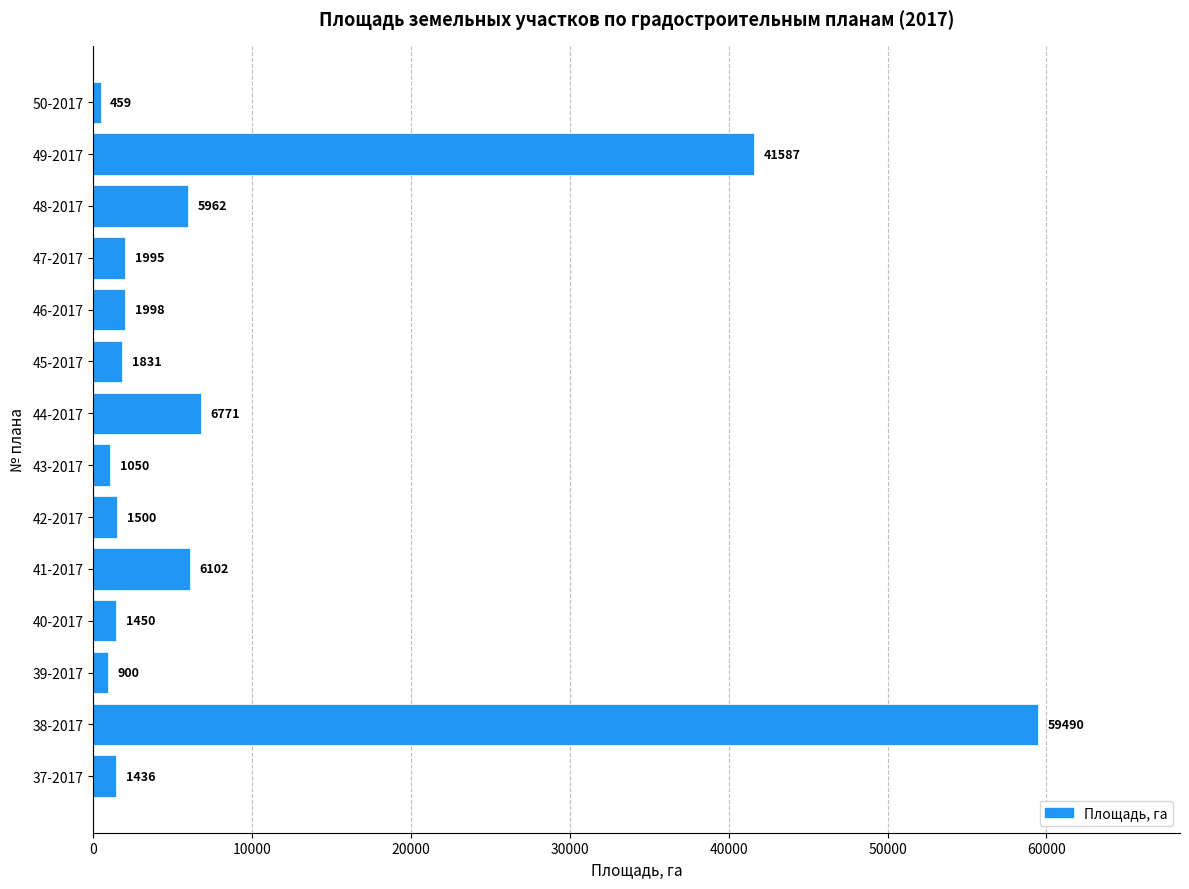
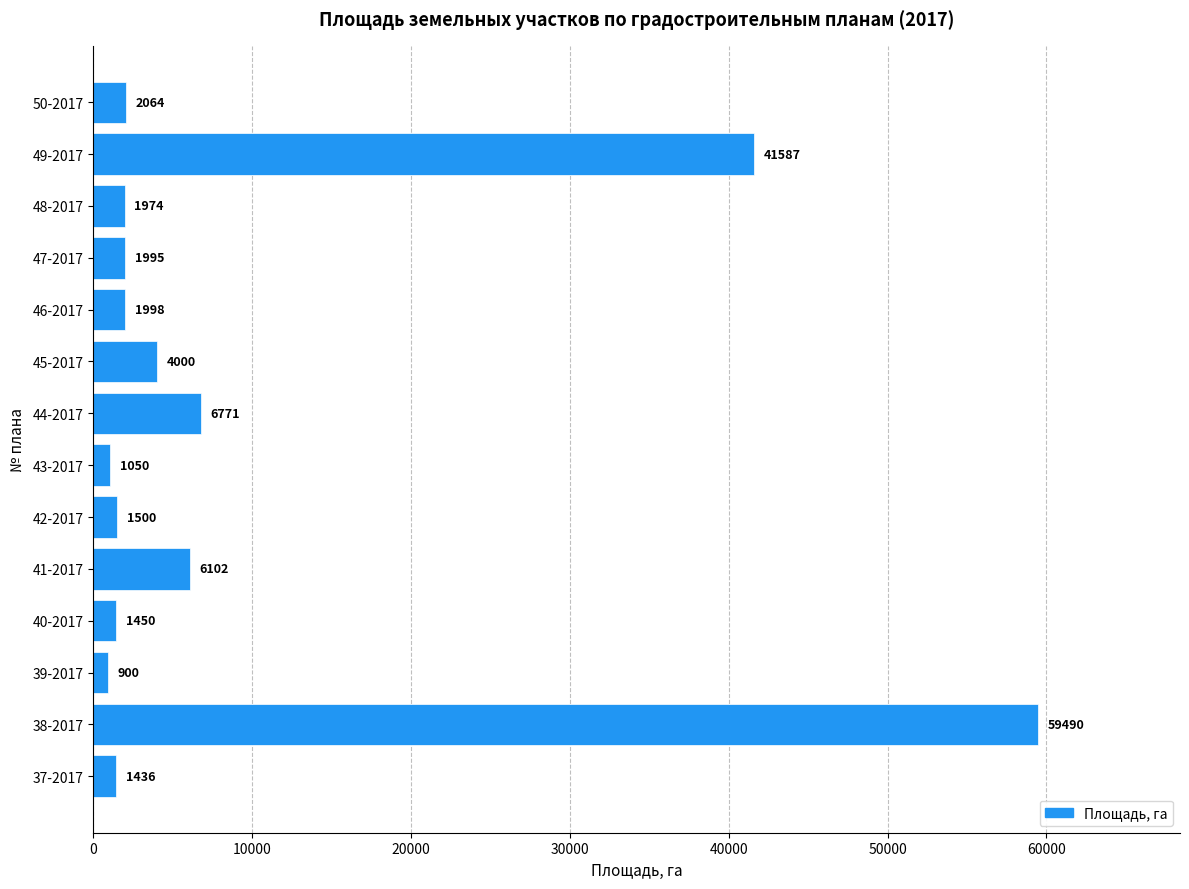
50-2017: 459 -> 2064
48-2017: 5962 -> 1974
45-2017: 1831 -> 4000
